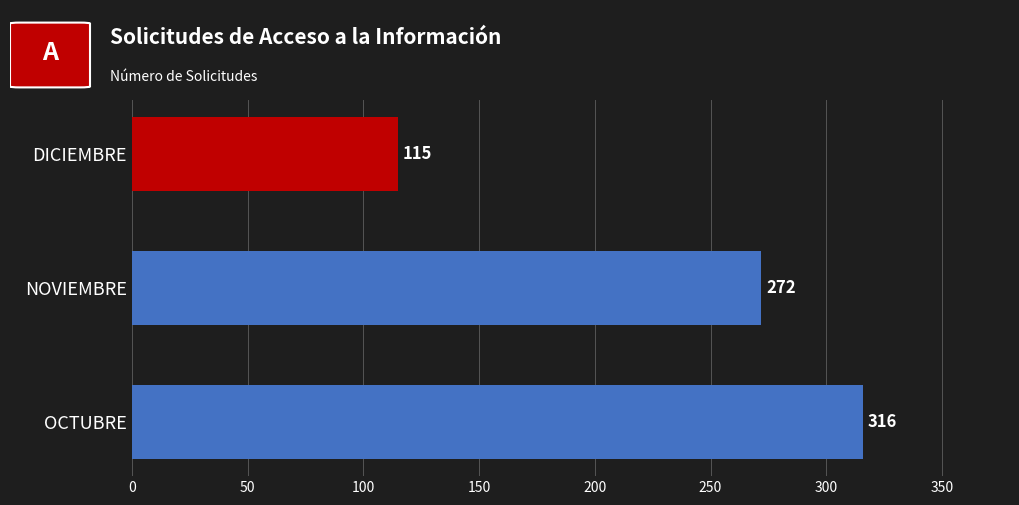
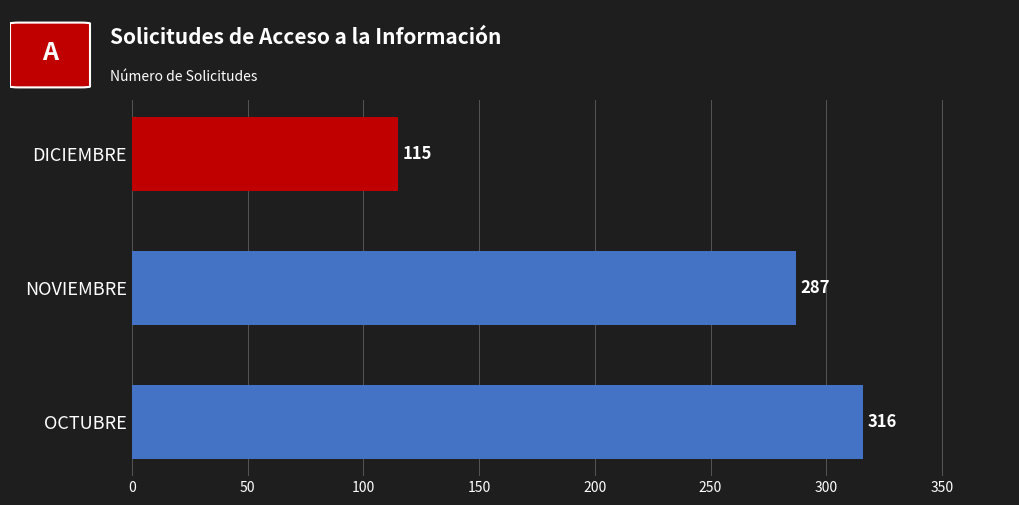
NOVIEMBRE: 272 -> 287
